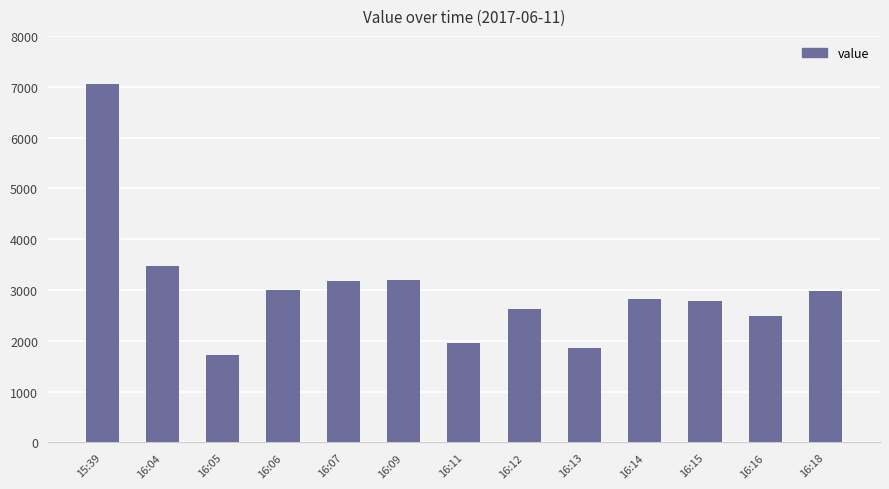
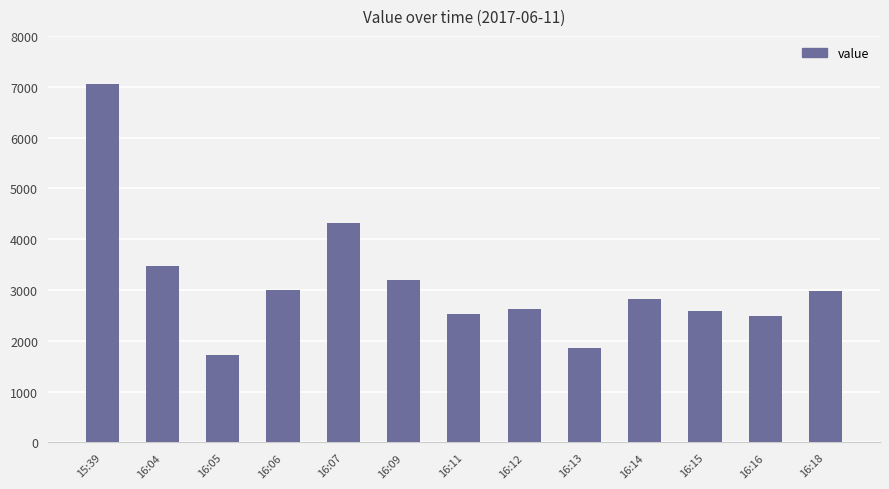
16:07: 3200 -> 4300
16:11: 2000 -> 2500
16:15: 2800 -> 2600
